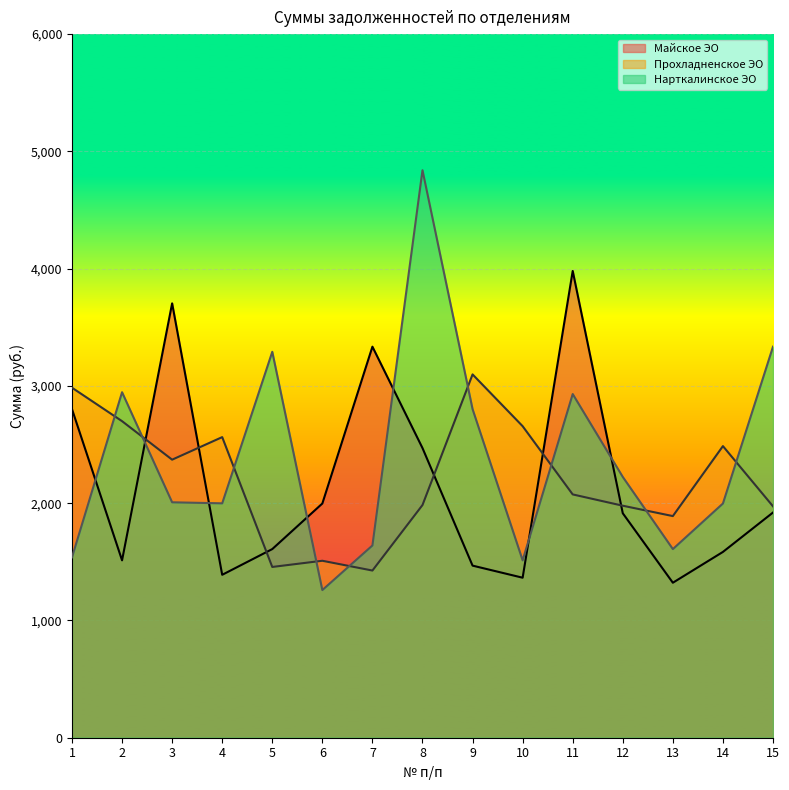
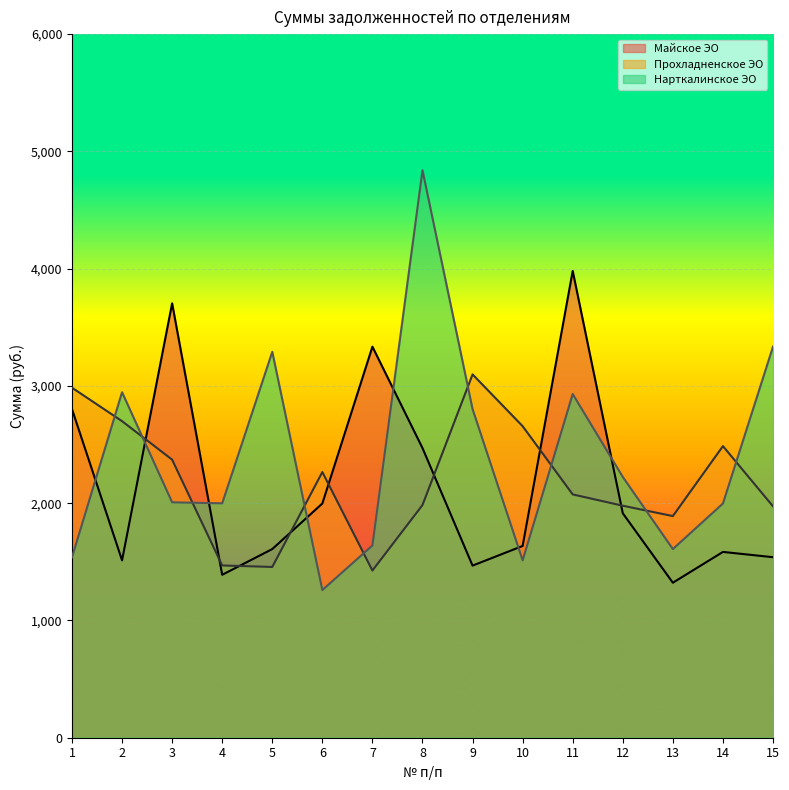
Прохладненское ЭО, 4: 2,560 -> 1,470
Прохладненское ЭО, 6: 1,510 -> 2,270
Майское ЭО, 10: 1,360 -> 1,640
Майское ЭО, 15: 1,920 -> 1,540
